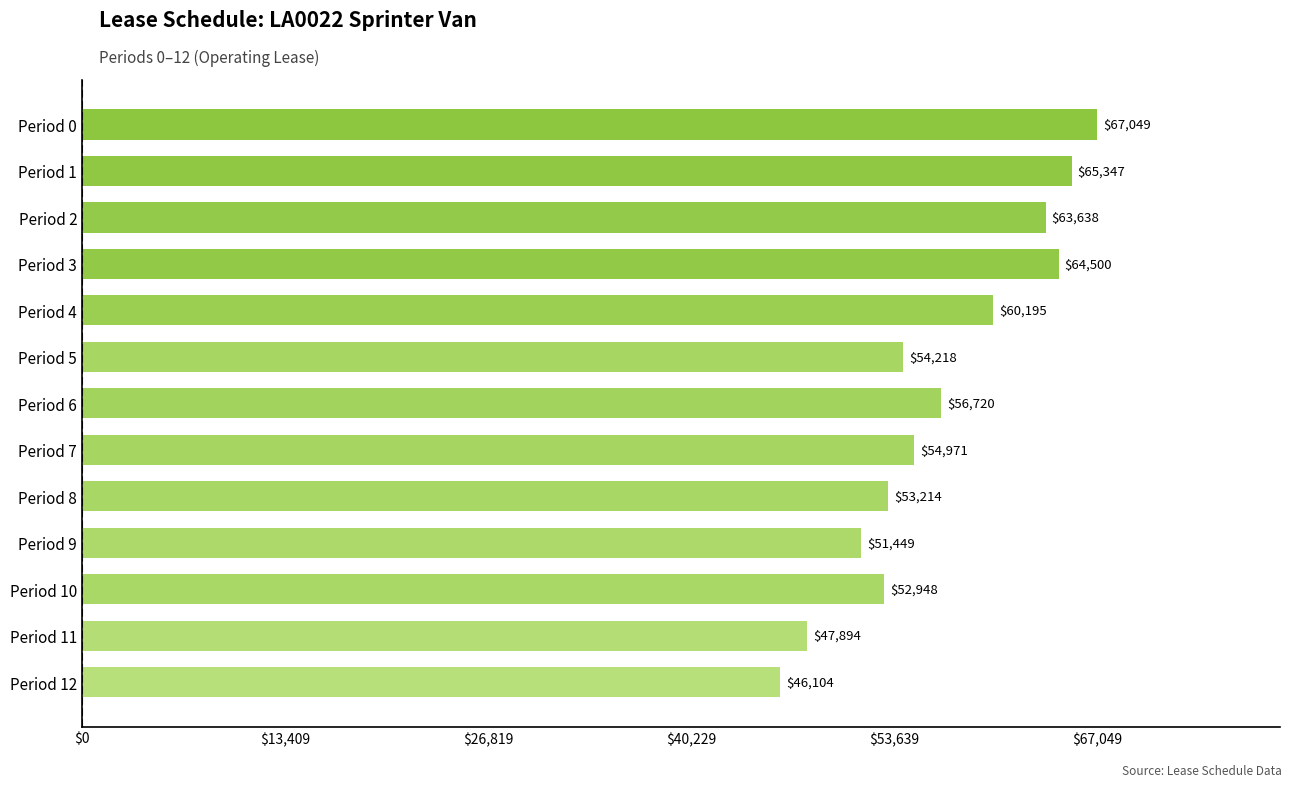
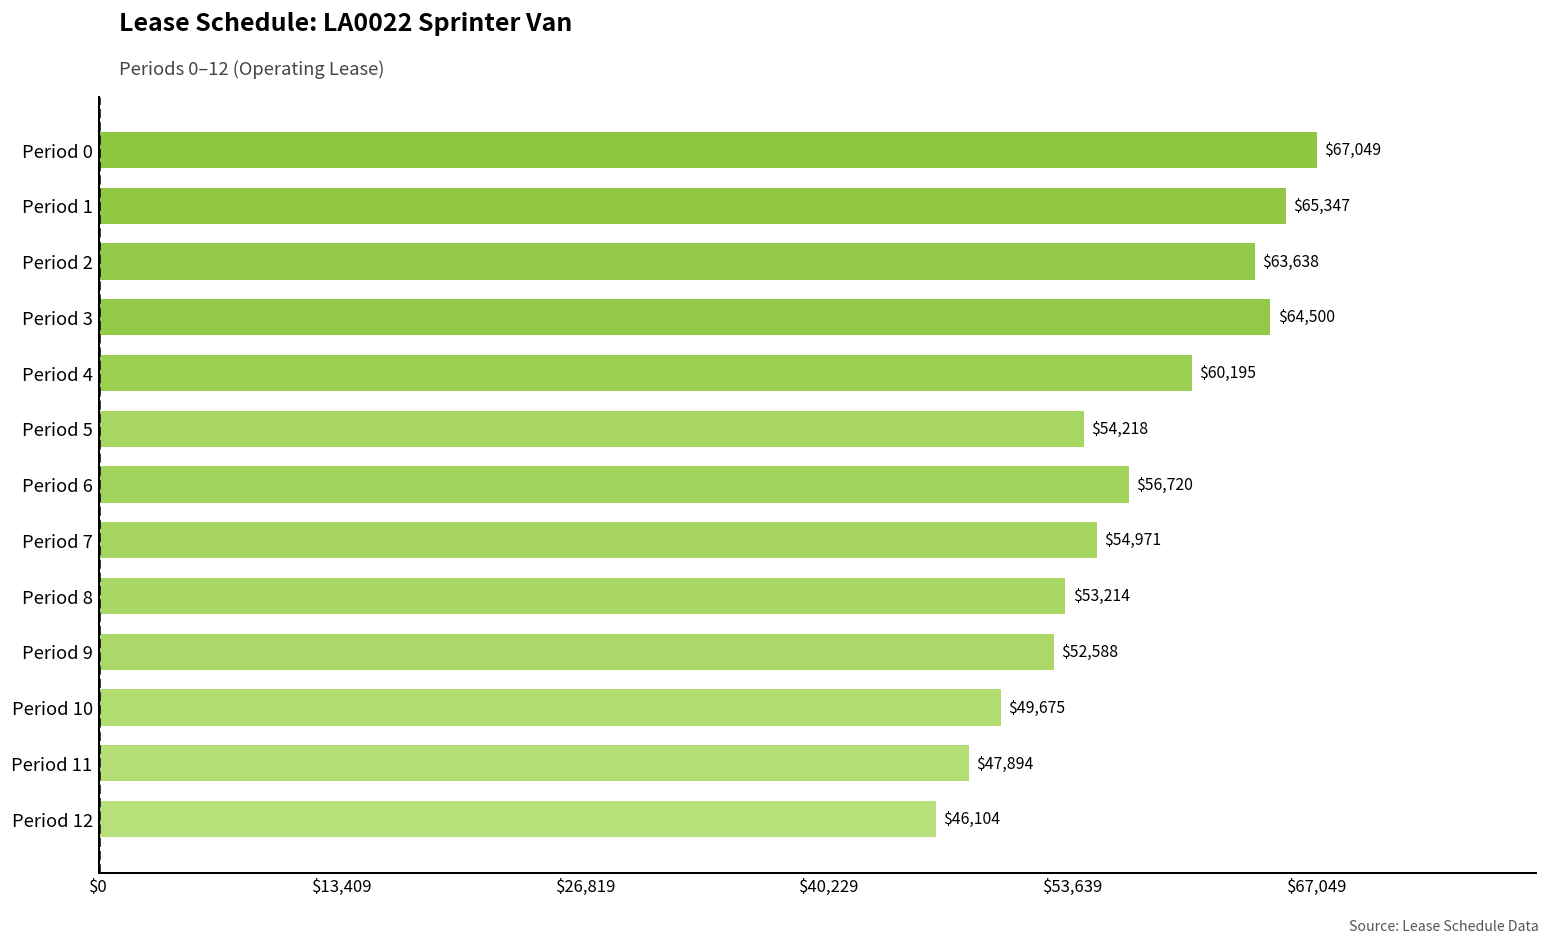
Period 9: $51,449 -> $52,588
Period 10: $52,948 -> $49,675
